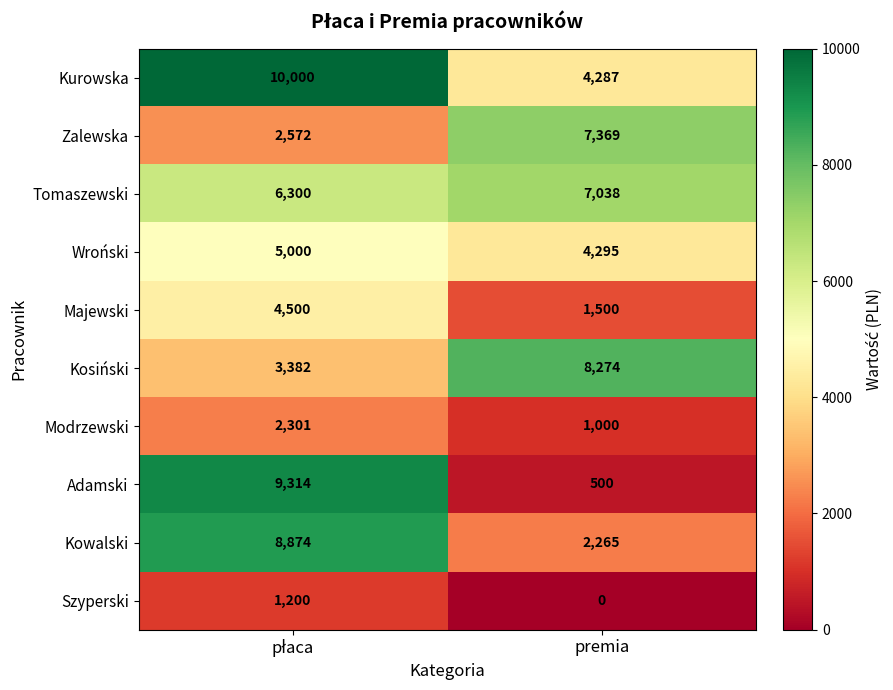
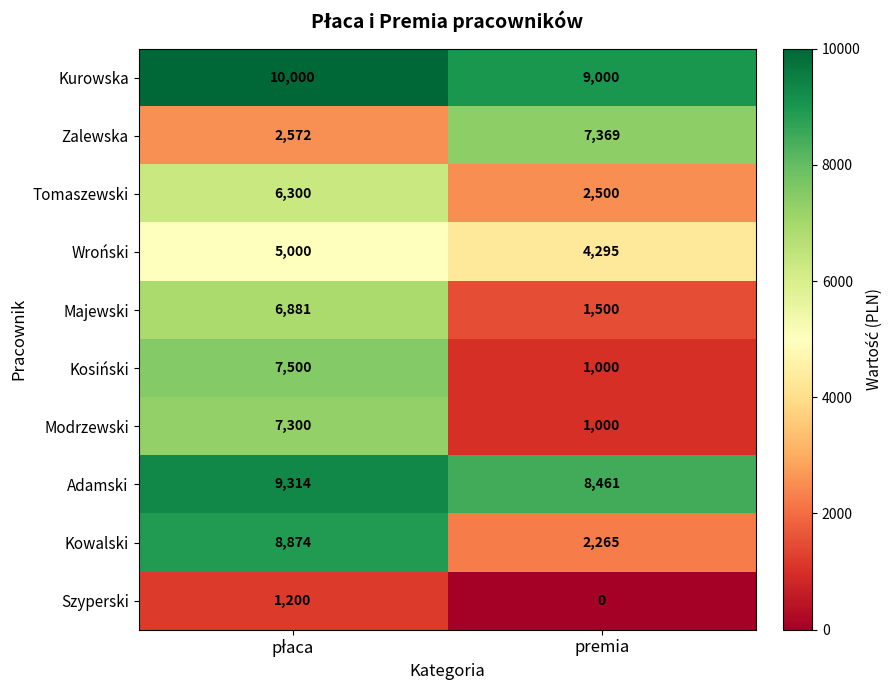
Kurowska, premia: 4,287 -> 9,000
Tomaszewski, premia: 7,038 -> 2,500
Majewski, płaca: 4,500 -> 6,881
Kosiński, płaca: 3,382 -> 7,500
Kosiński, premia: 8,274 -> 1,000
Modrzewski, płaca: 2,301 -> 7,300
Adamski, premia: 500 -> 8,461
